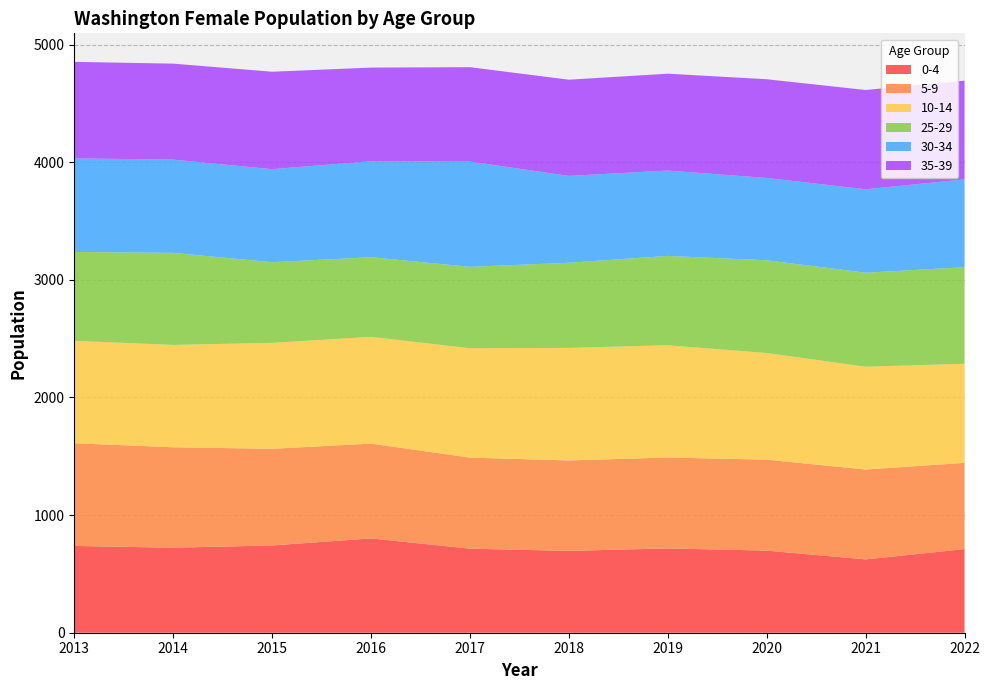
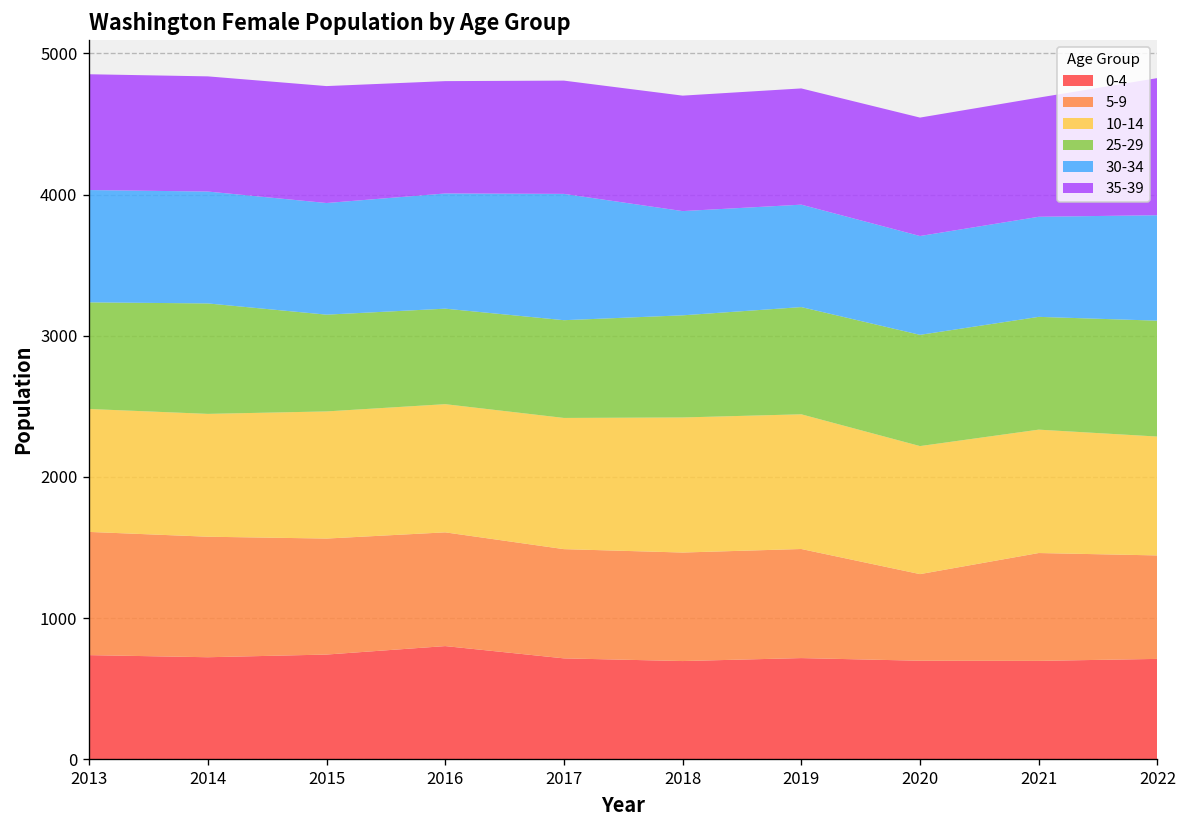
5-9, 2020: 770 -> 610
0-4, 2021: 620 -> 700
35-39, 2022: 840 -> 970
